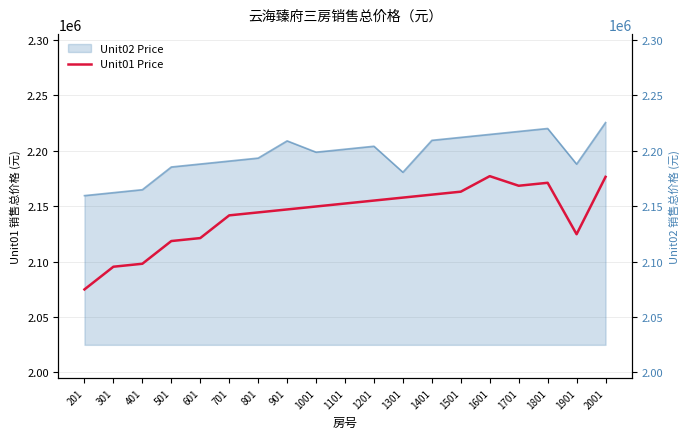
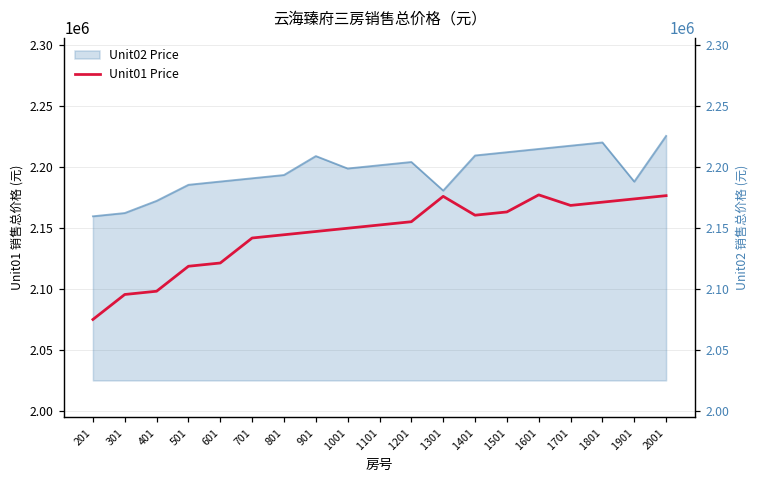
Unit02 Price, 401: 2165000 -> 2172000
Unit01 Price, 1301: 2158000 -> 2176000
Unit01 Price, 1901: 2125000 -> 2174000
